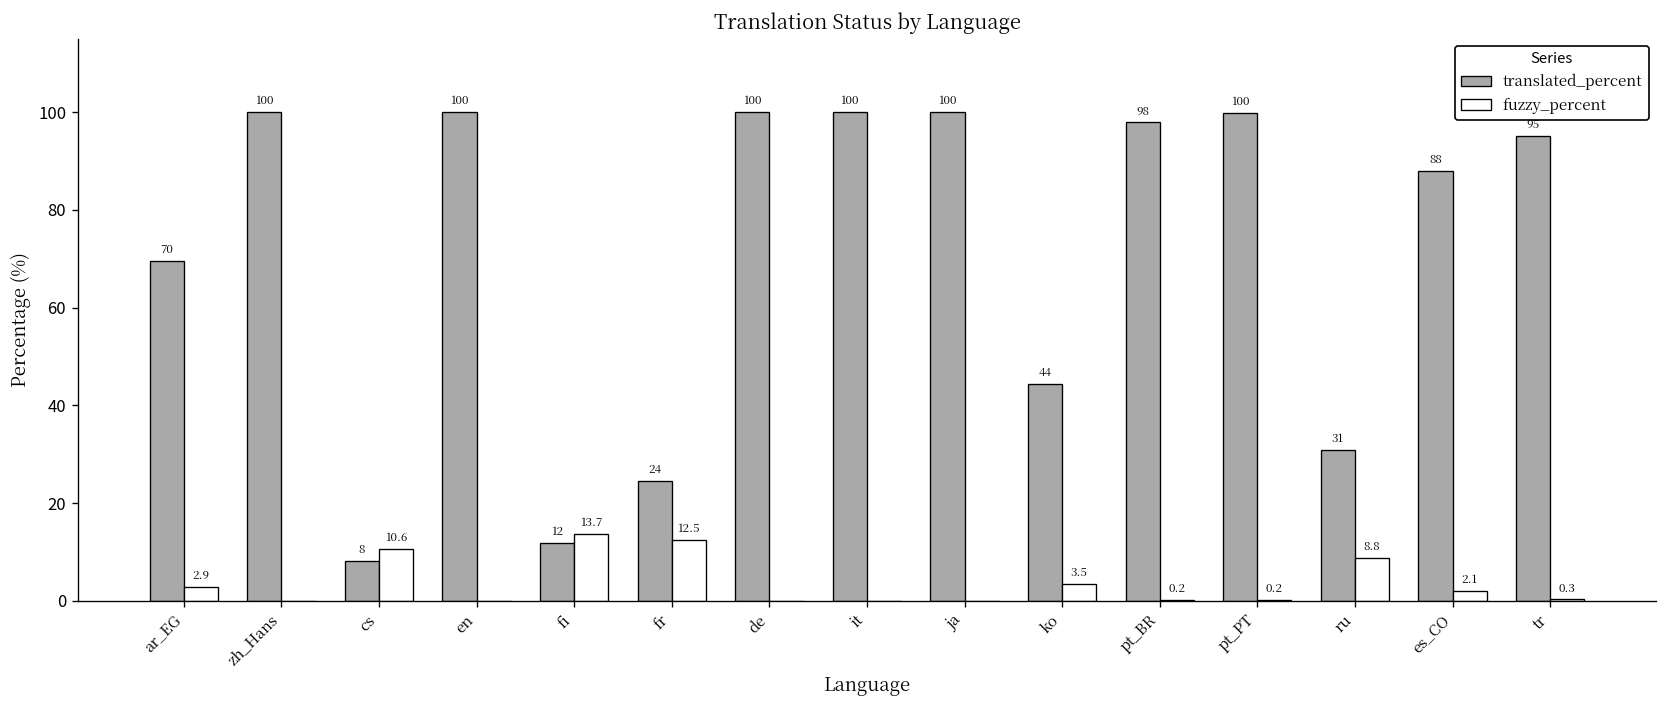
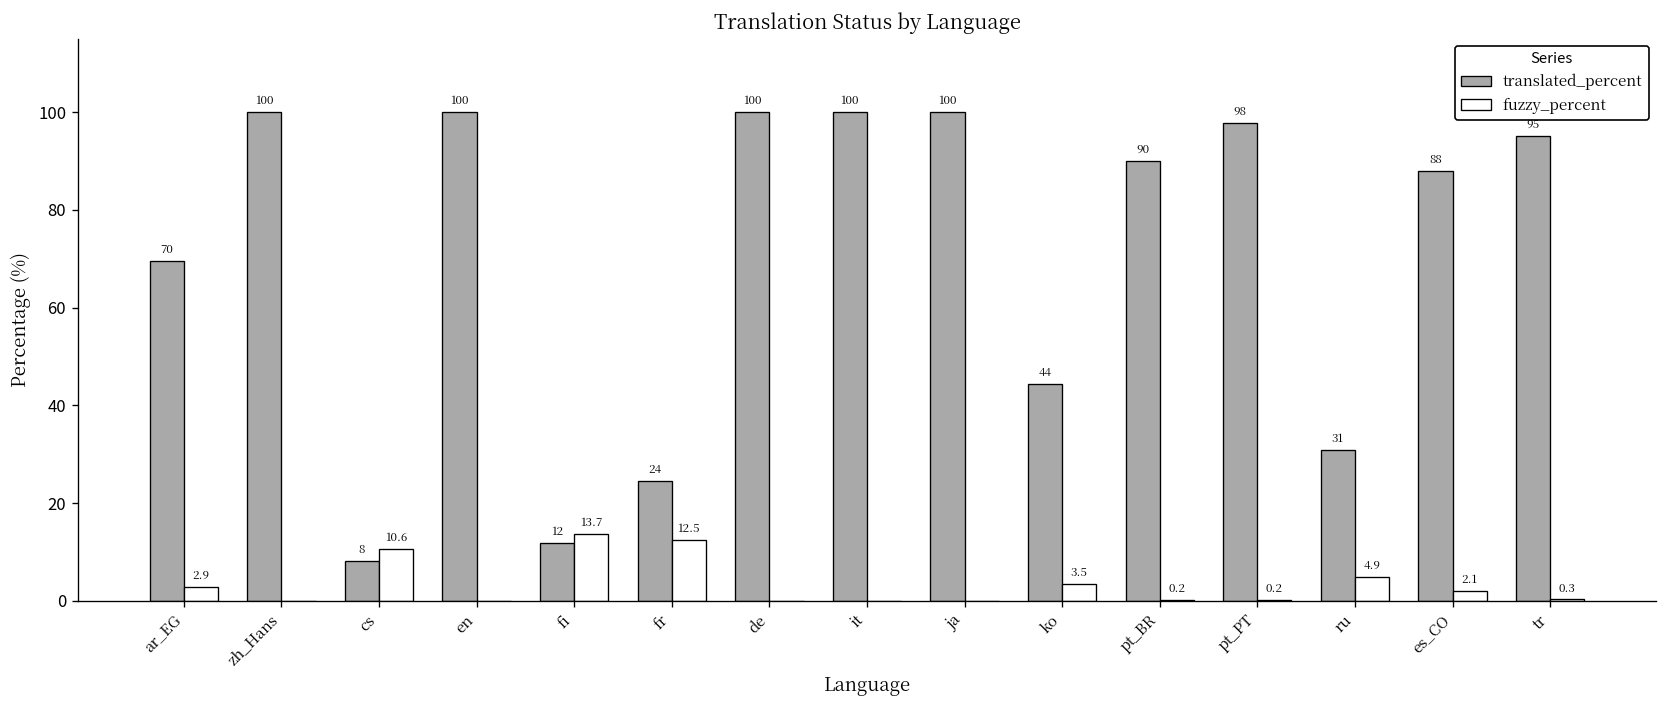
translated_percent, pt_BR: 98 -> 90
translated_percent, pt_PT: 100 -> 98
fuzzy_percent, ru: 8.8 -> 4.9
